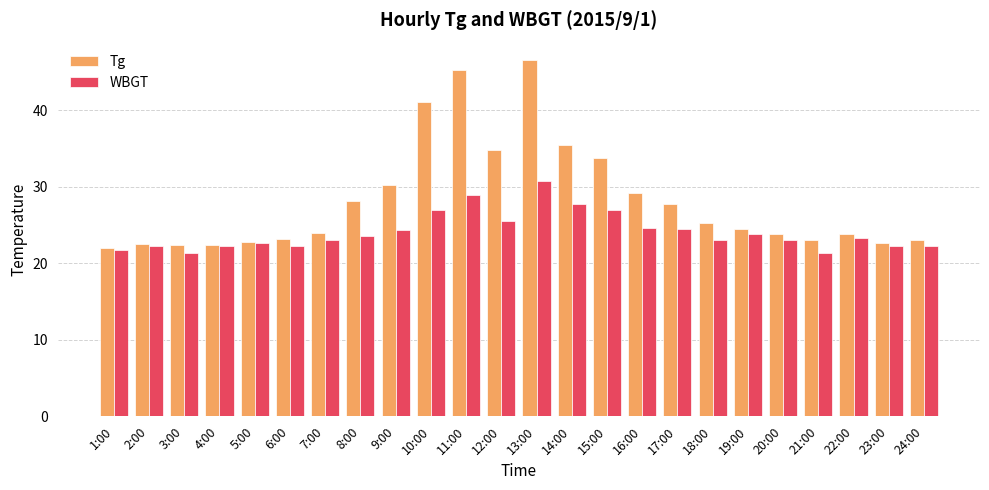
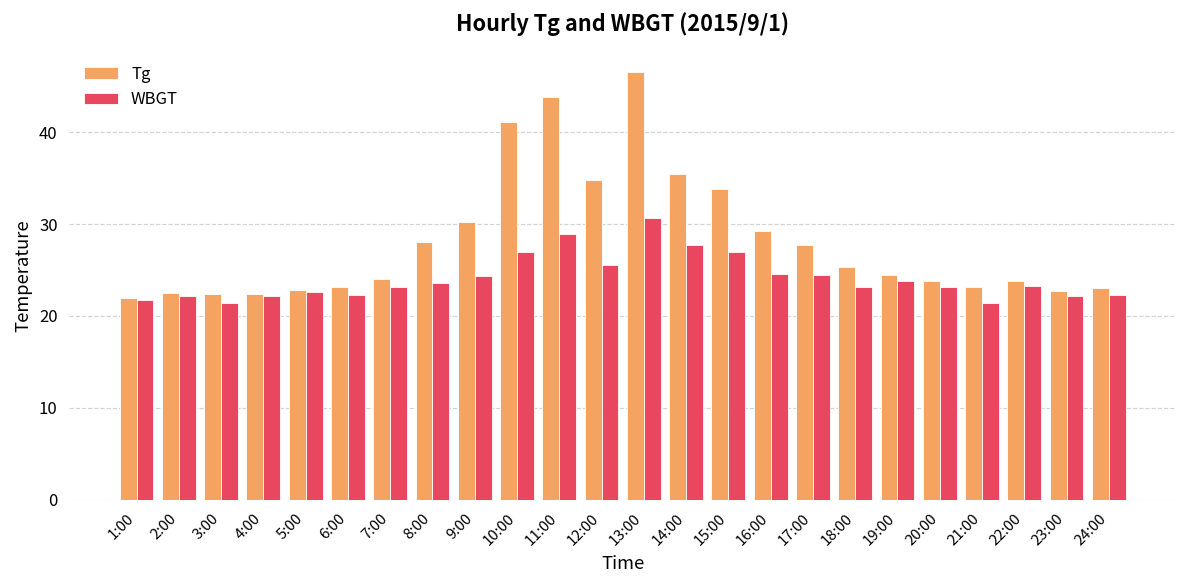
Tg, 11:00: 45 -> 44
